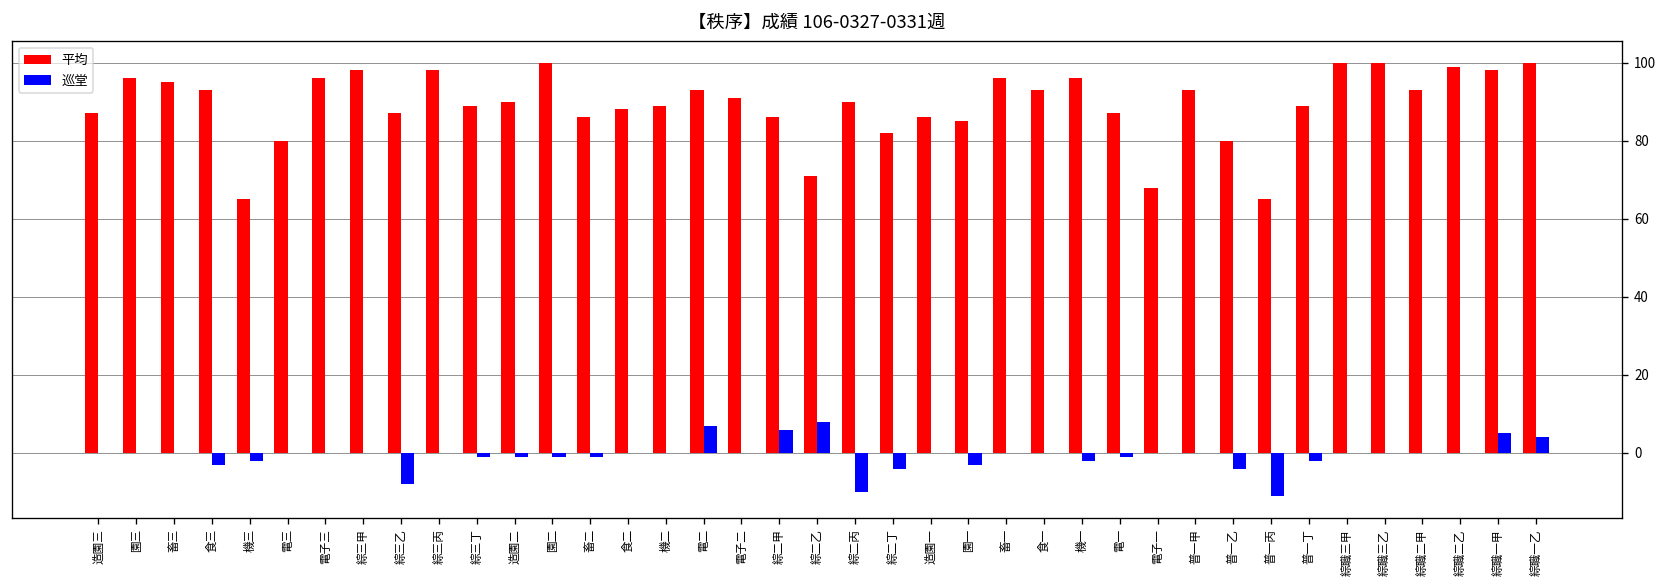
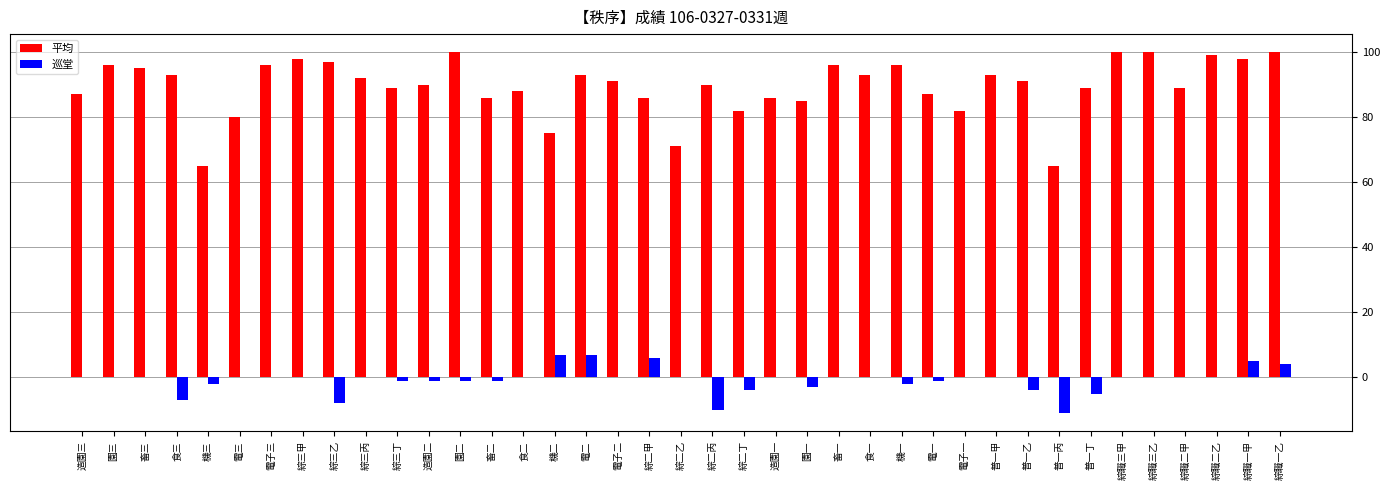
巡堂, 食三: -3 -> -7
平均, 綜三乙: 87 -> 97
平均, 綜三丙: 98 -> 92
平均, 機二: 89 -> 75
巡堂, 機二: 0 -> 7
巡堂, 綜二乙: 8 -> 0
平均, 電子一: 68 -> 82
平均, 普一乙: 80 -> 91
巡堂, 普一丁: -2 -> -5
平均, 綜職二甲: 93 -> 89
